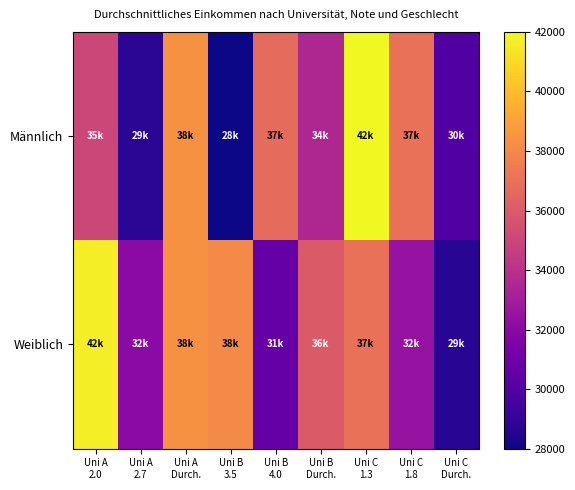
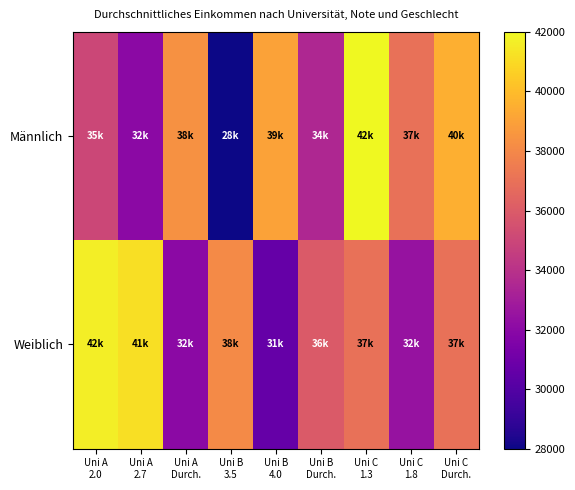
Männlich, Uni A 2.7: 29k -> 32k
Männlich, Uni B 4.0: 37k -> 39k
Männlich, Uni C Durch.: 30k -> 40k
Weiblich, Uni A 2.7: 32k -> 41k
Weiblich, Uni A Durch.: 38k -> 32k
Weiblich, Uni C Durch.: 29k -> 37k
